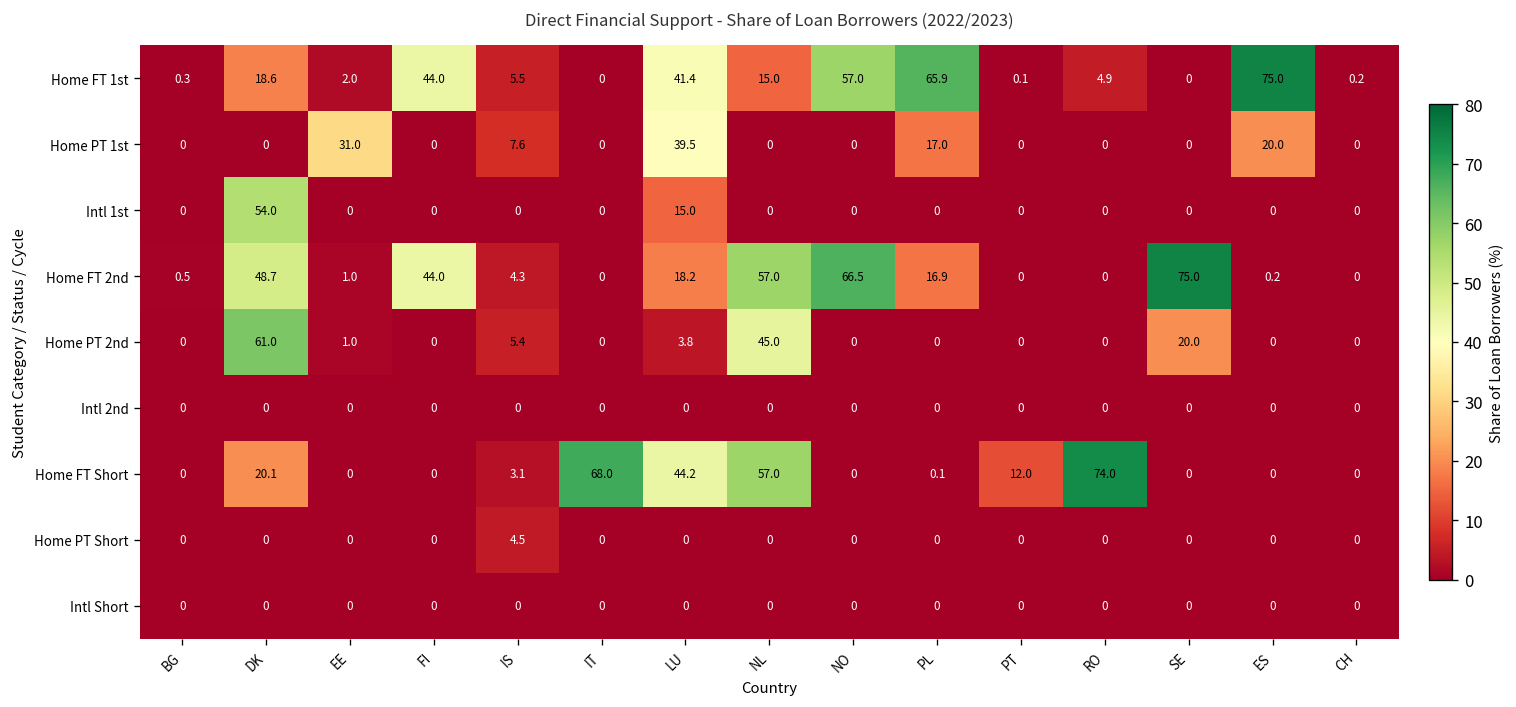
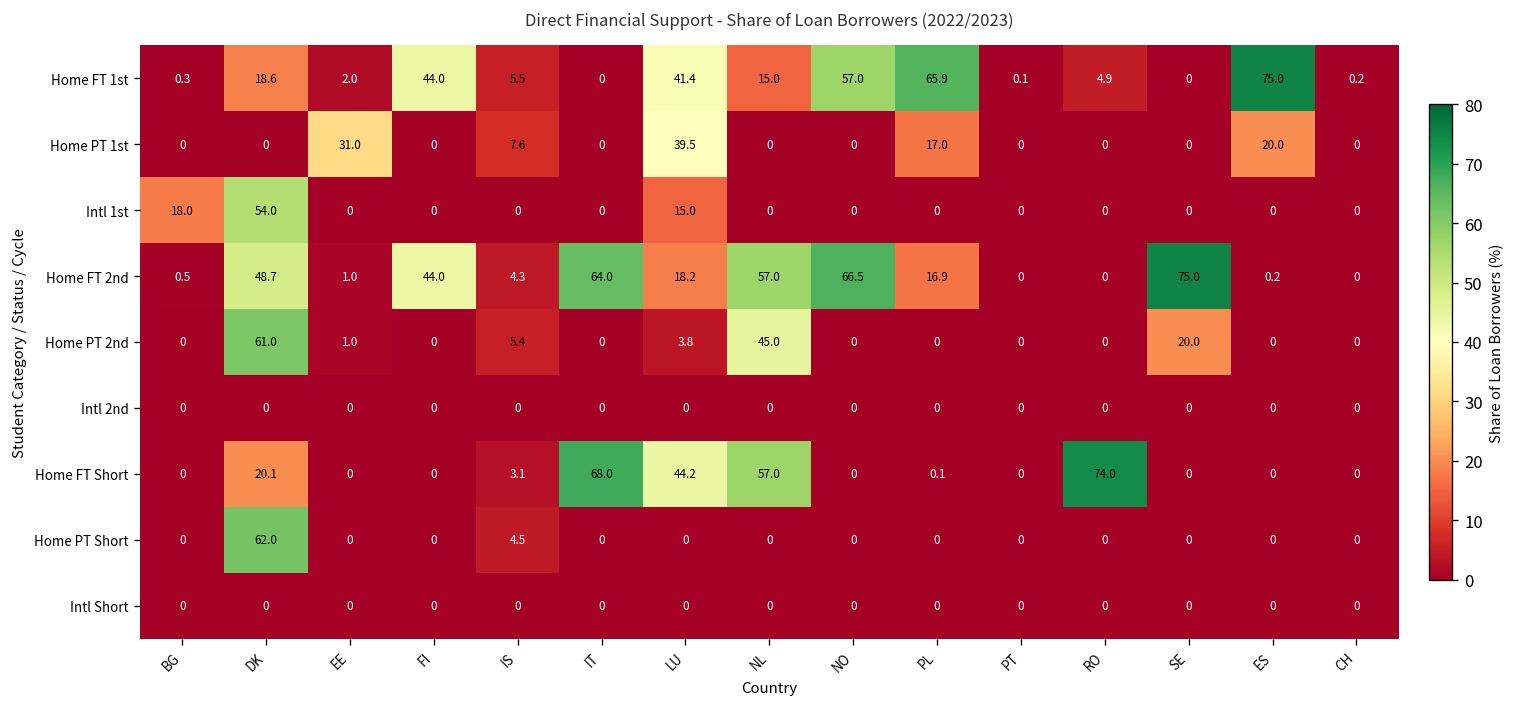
Intl 1st, BG: 0 -> 18.0
Home FT 2nd, IT: 0 -> 64.0
Home FT Short, PT: 12.0 -> 0
Home PT Short, DK: 0 -> 62.0
